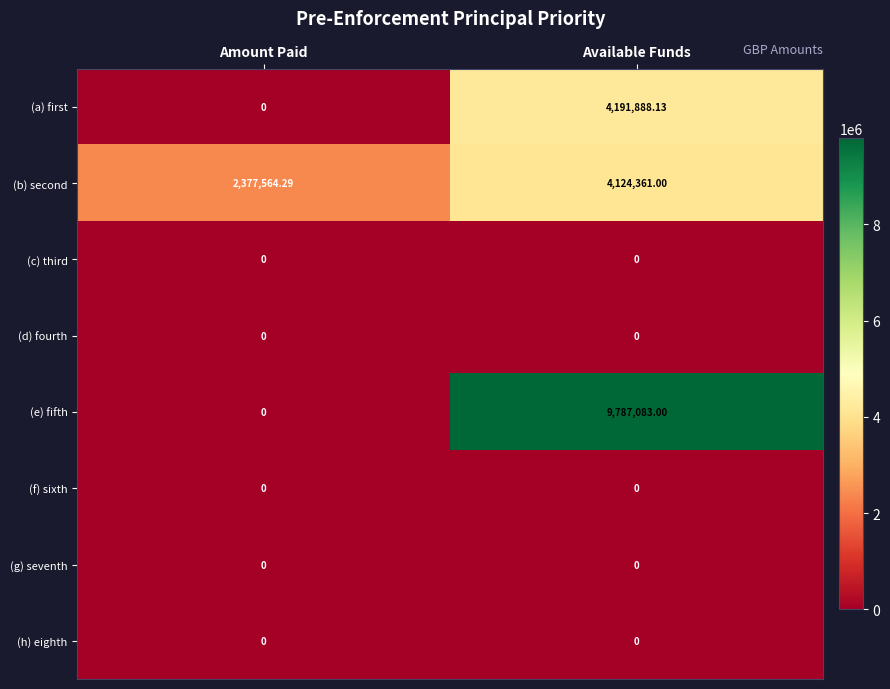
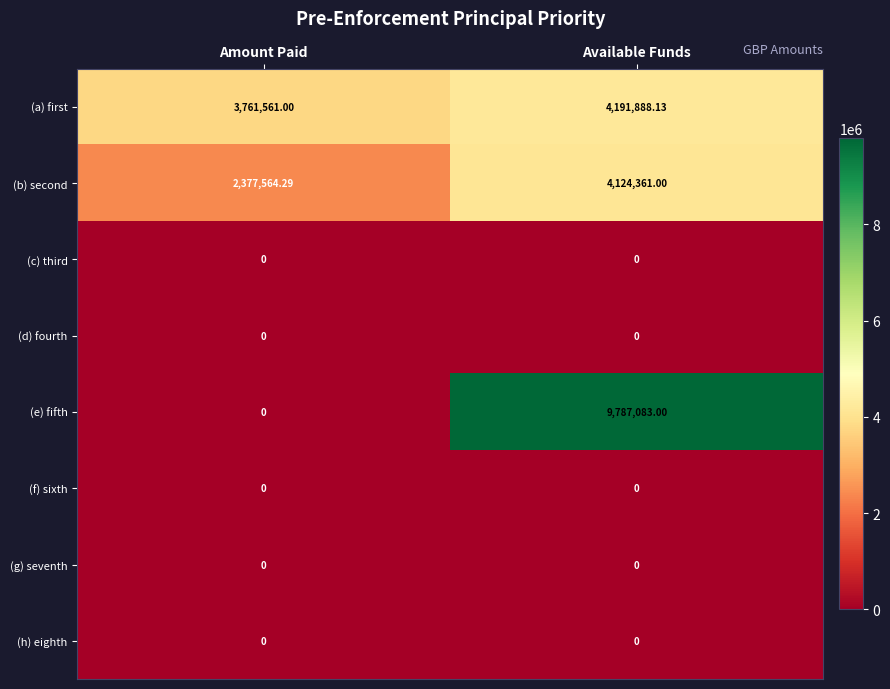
(a) first, Amount Paid: 0 -> 3,761,561.00
